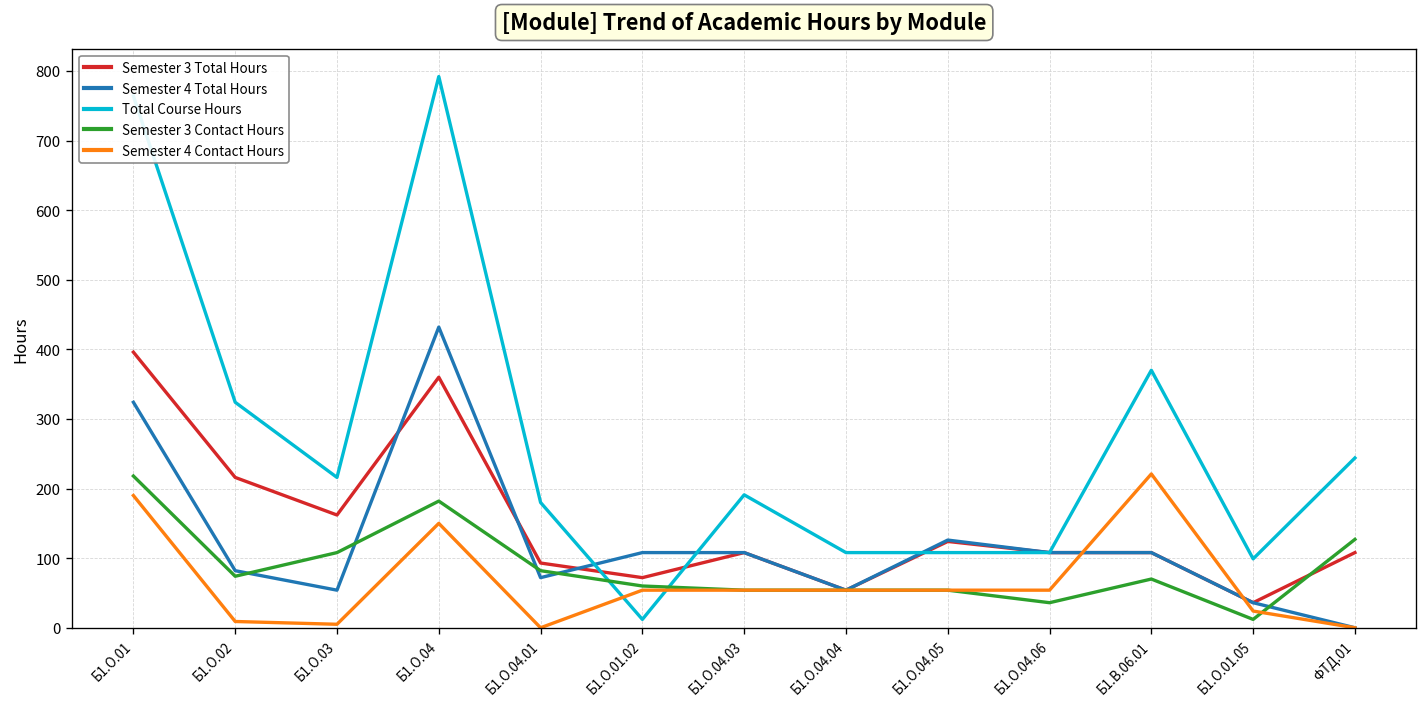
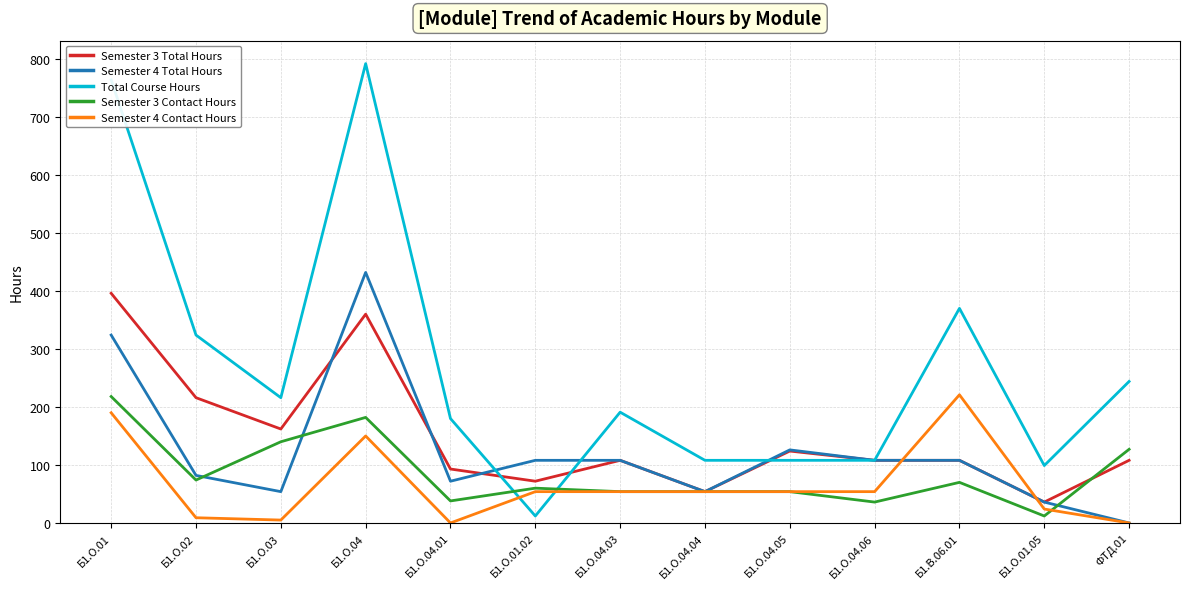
Semester 3 Contact Hours, Б1.О.03: 110 -> 140
Semester 3 Contact Hours, Б1.О.04.01: 80 -> 40
